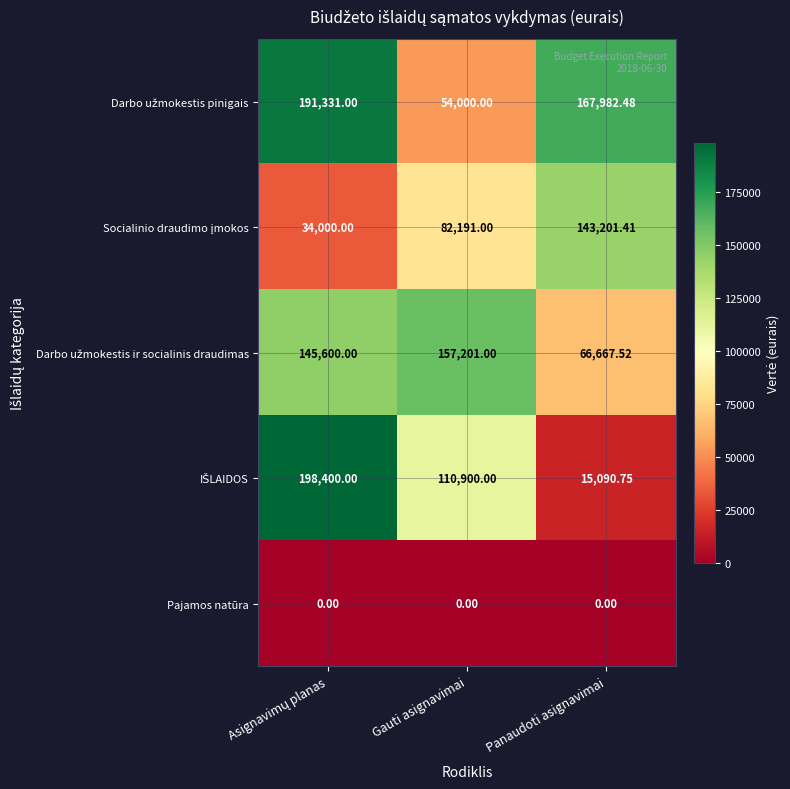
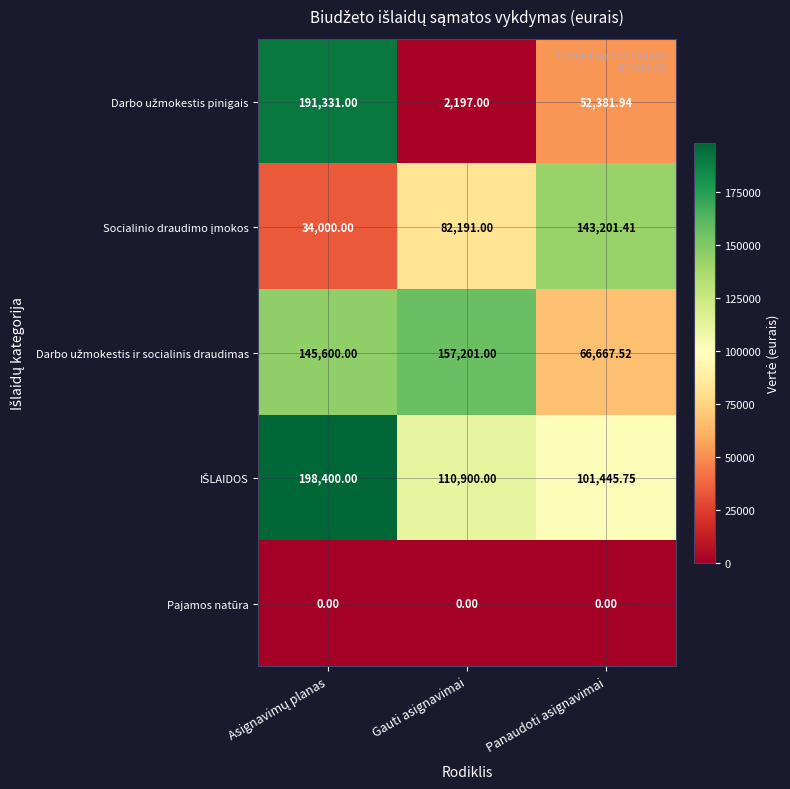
Darbo užmokestis pinigais, Gauti asignavimai: 54,000.00 -> 2,197.00
Darbo užmokestis pinigais, Panaudoti asignavimai: 167,982.48 -> 52,381.94
IŠLAIDOS, Panaudoti asignavimai: 15,090.75 -> 101,445.75
